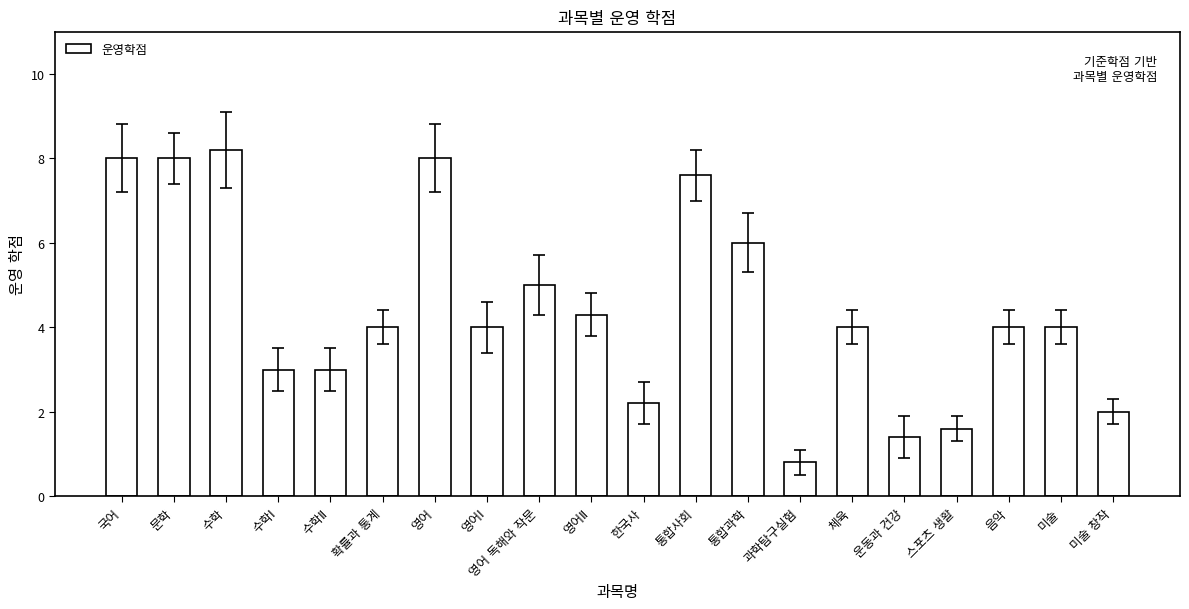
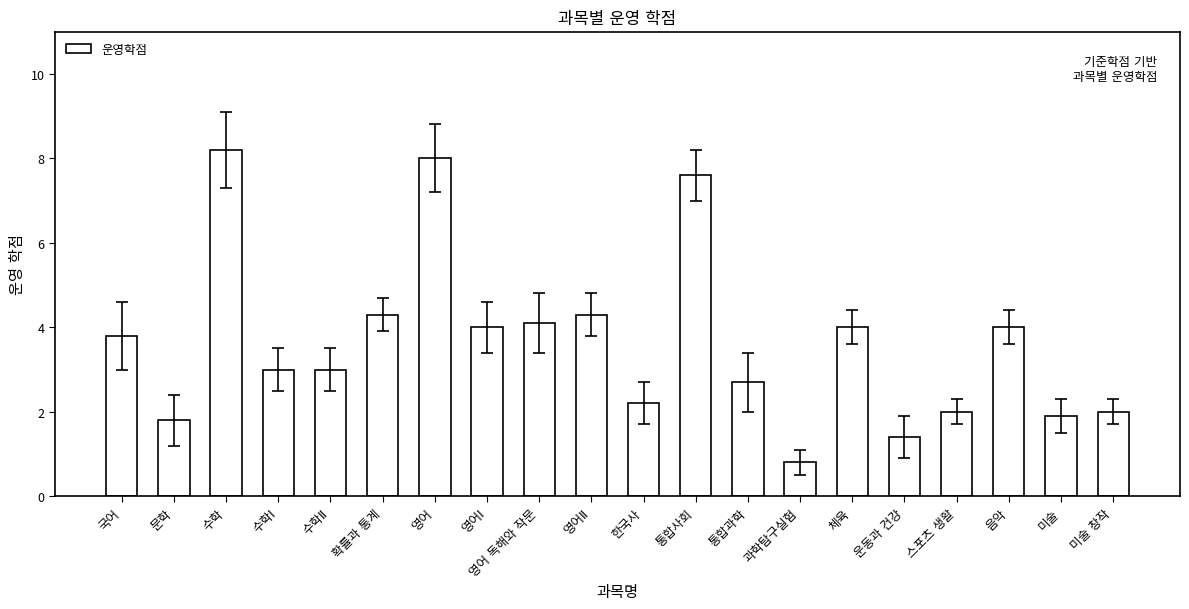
운영학점, 국어: 8.0 -> 3.8
운영학점, 문학: 8.0 -> 1.8
운영학점, 확률과 통계: 4.0 -> 4.3
운영학점, 영어 독해와 작문: 5.0 -> 4.1
운영학점, 통합과학: 6.0 -> 2.7
운영학점, 스포츠 생활: 1.6 -> 2.0
운영학점, 미술: 4.0 -> 1.9
